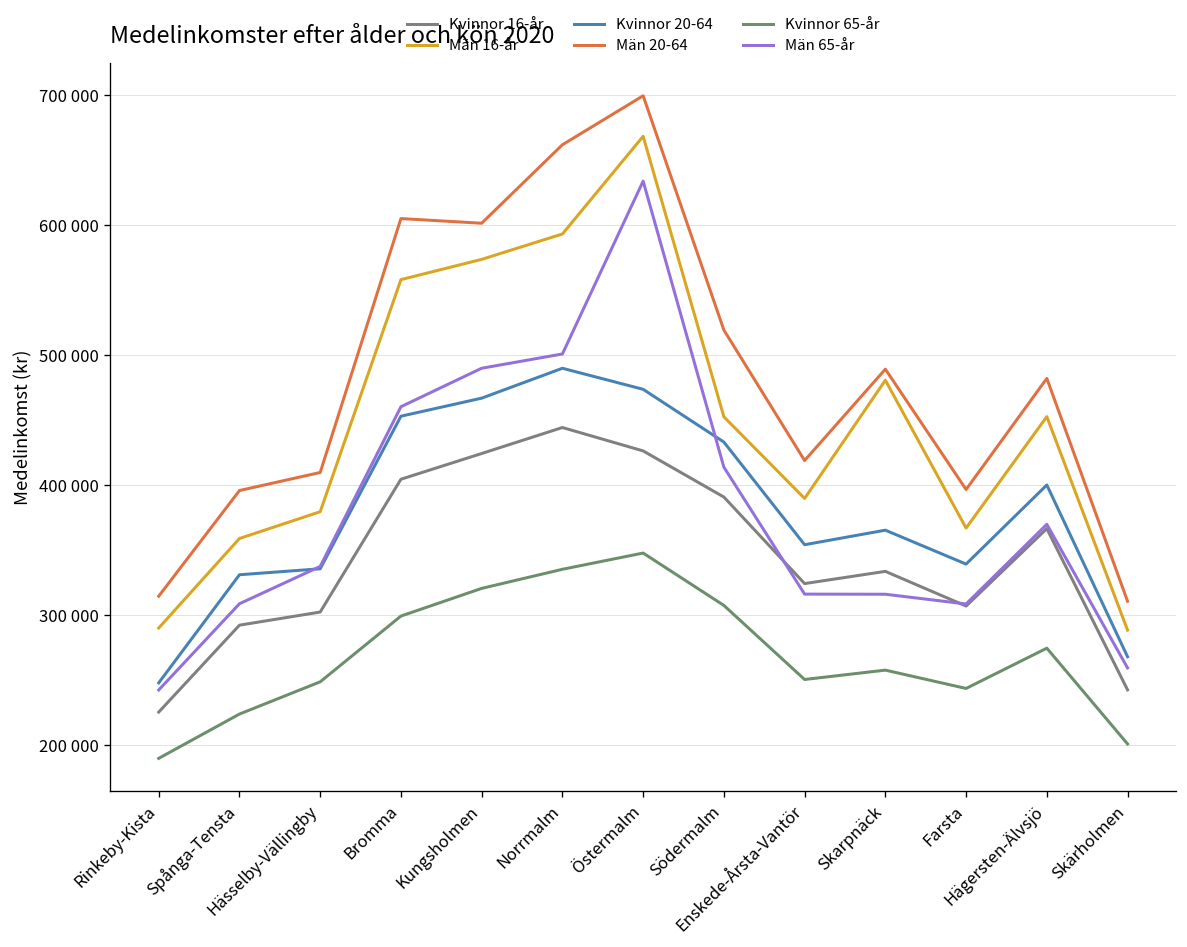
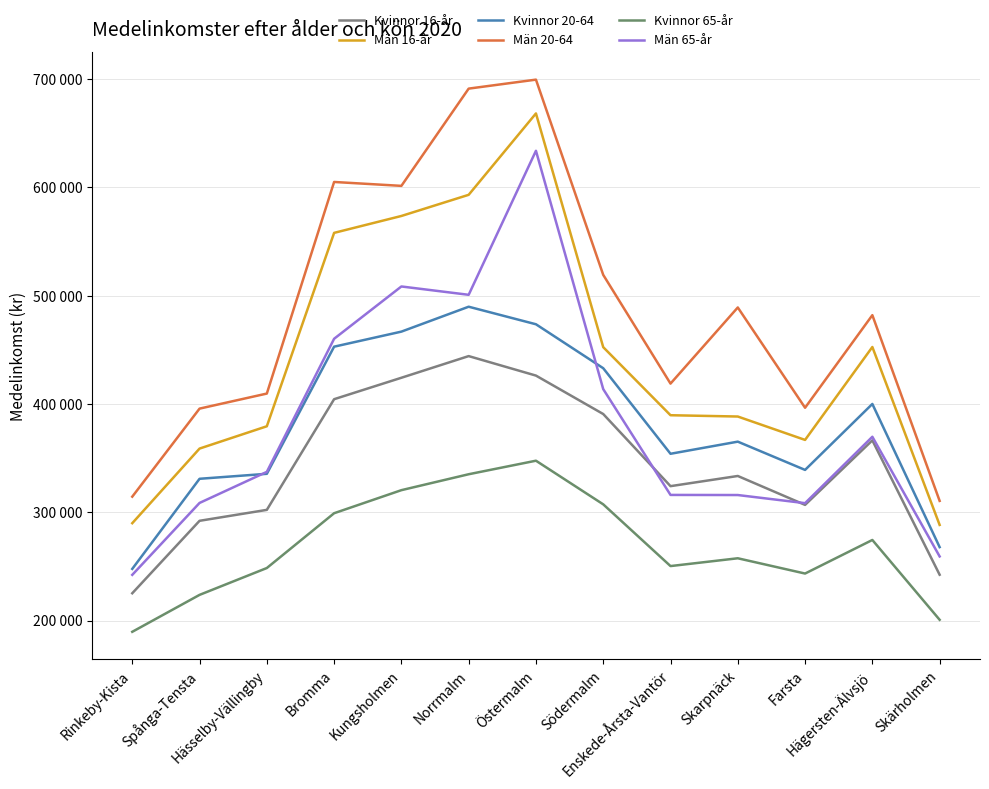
Män 65-år, Kungsholmen: 490000 -> 509000
Män 20-64, Norrmalm: 662000 -> 691000
Män 16-år, Skarpnäck: 481000 -> 389000
